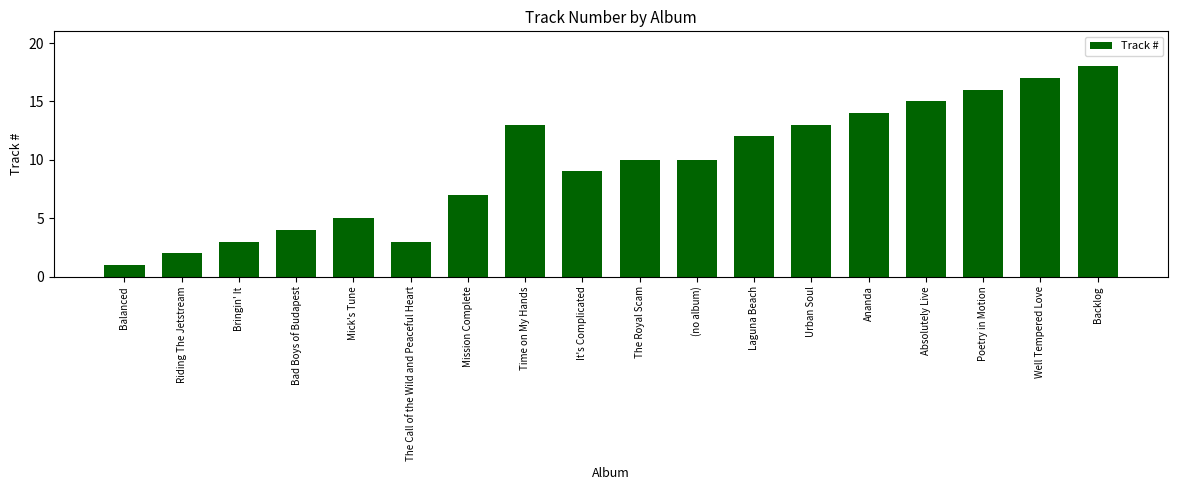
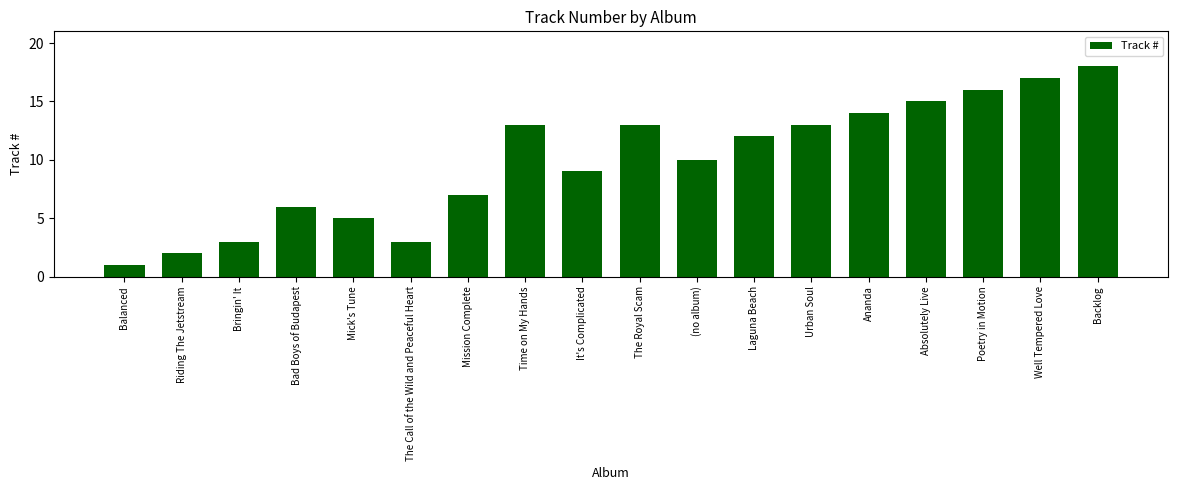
Bad Boys of Budapest: 4 -> 6
The Royal Scam: 10 -> 13
